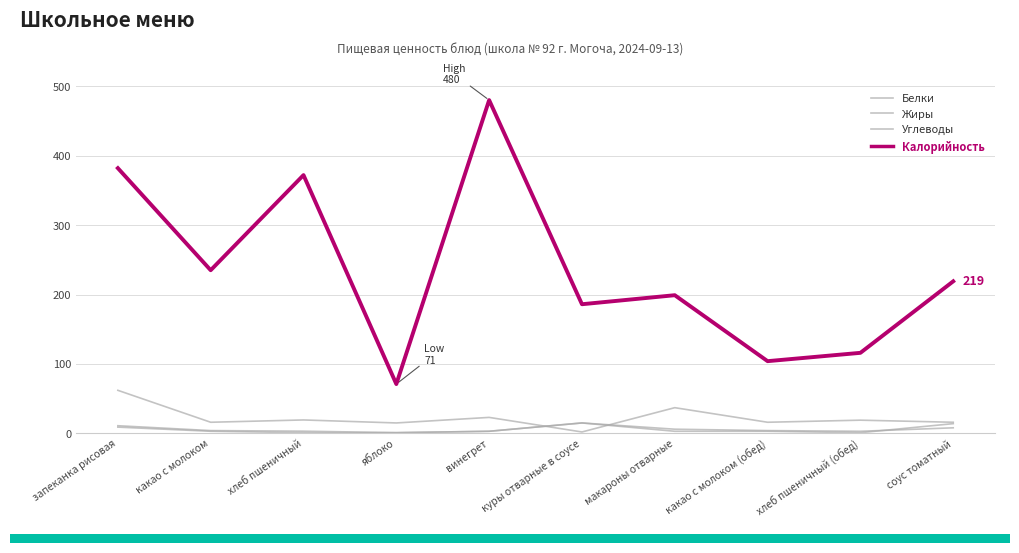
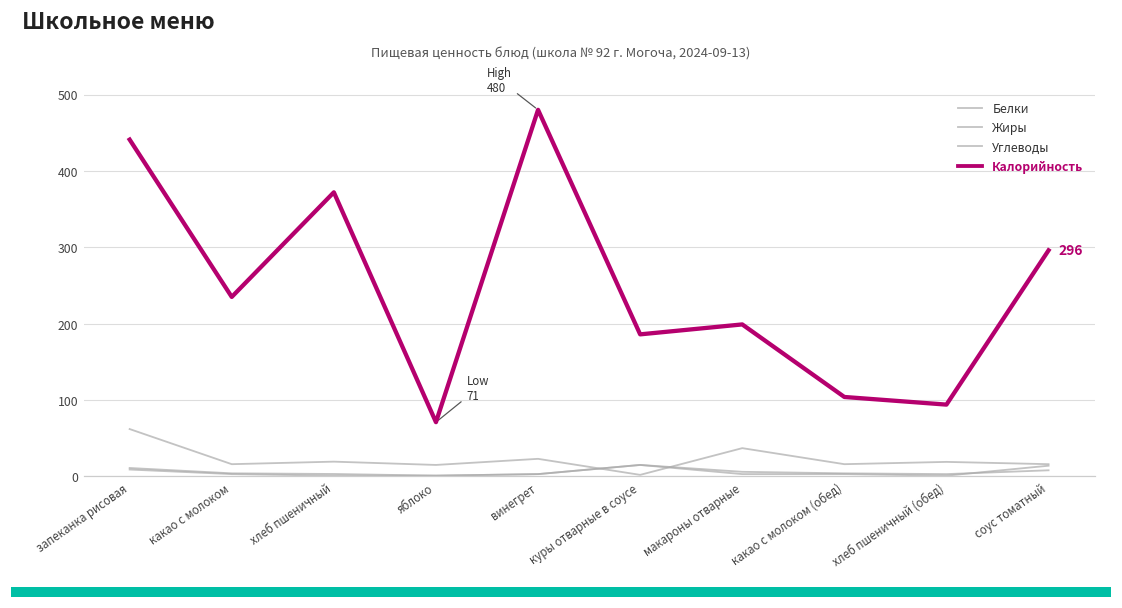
Калорийность, запеканка рисовая: 380 -> 440
Калорийность, хлеб пшеничный (обед): 120 -> 90
Калорийность, соус томатный: 219 -> 296
